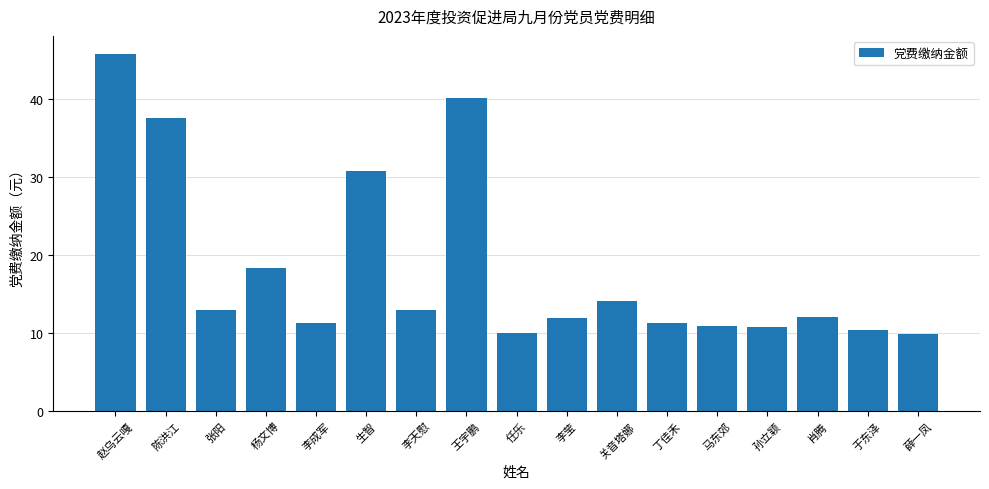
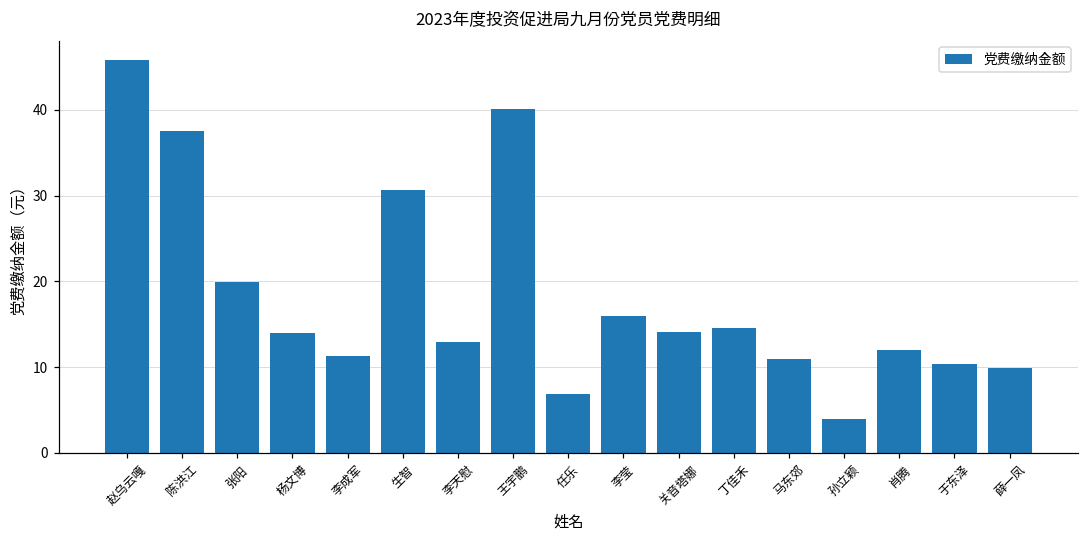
张阳: 13 -> 20
杨文博: 18 -> 14
任乐: 10 -> 7
李莹: 12 -> 16
丁佳禾: 11 -> 15
孙立颖: 11 -> 4
